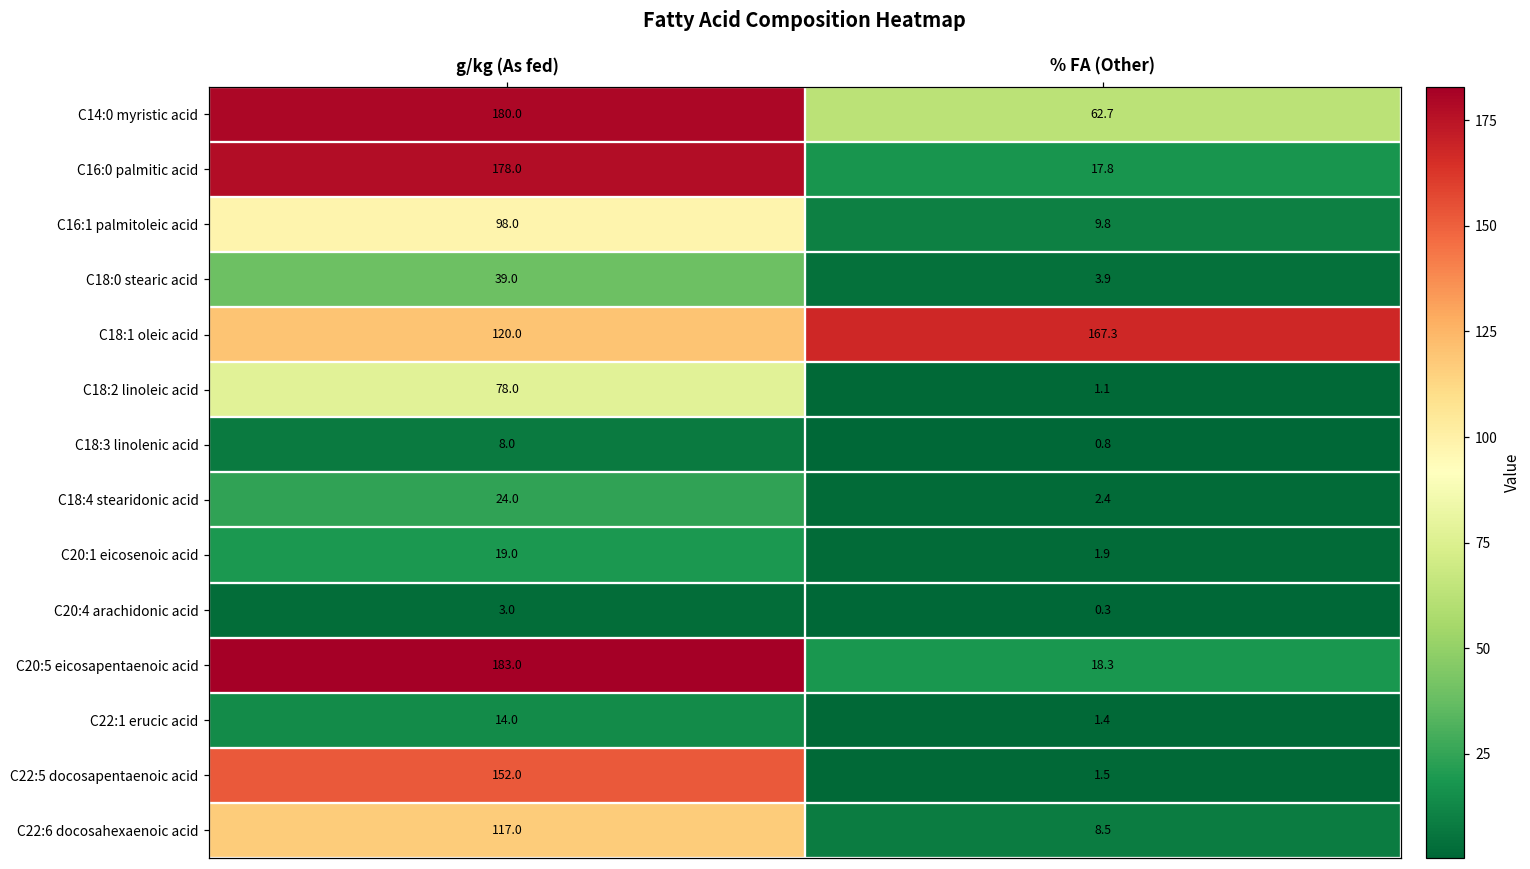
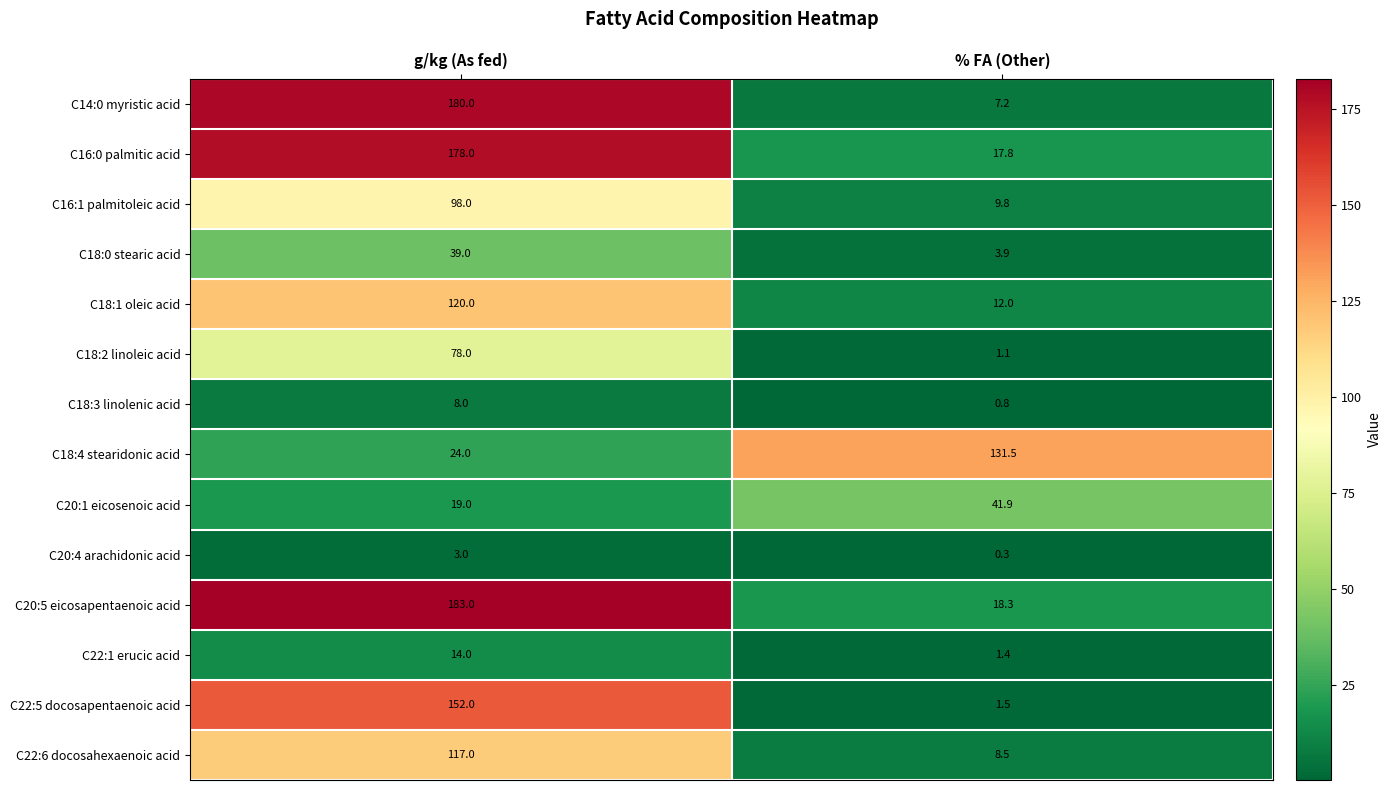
C14:0 myristic acid, % FA (Other): 62.7 -> 7.2
C18:1 oleic acid, % FA (Other): 167.3 -> 12.0
C18:4 stearidonic acid, % FA (Other): 2.4 -> 131.5
C20:1 eicosenoic acid, % FA (Other): 1.9 -> 41.9
